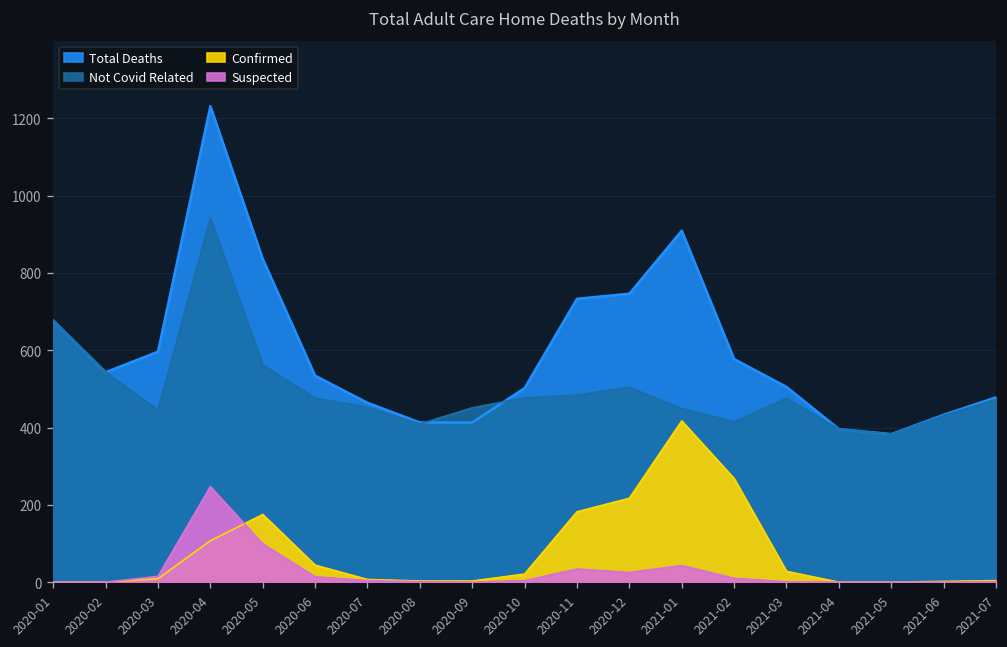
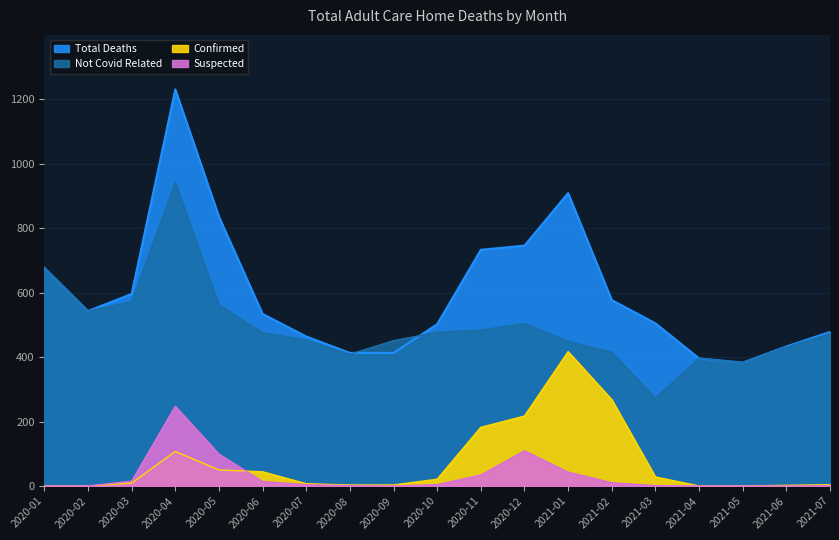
Not Covid Related, 2020-03: 450 -> 570
Confirmed, 2020-05: 180 -> 50
Suspected, 2020-12: 30 -> 110
Not Covid Related, 2021-03: 480 -> 270
